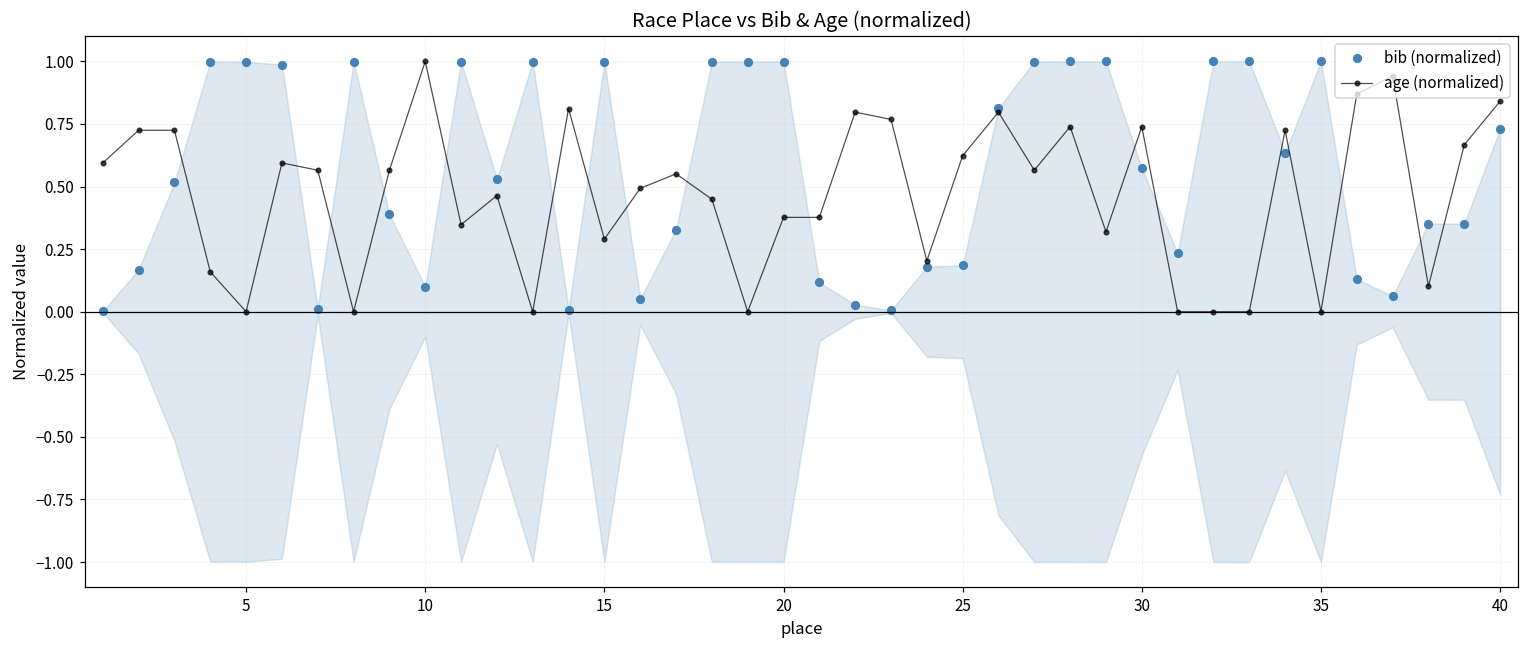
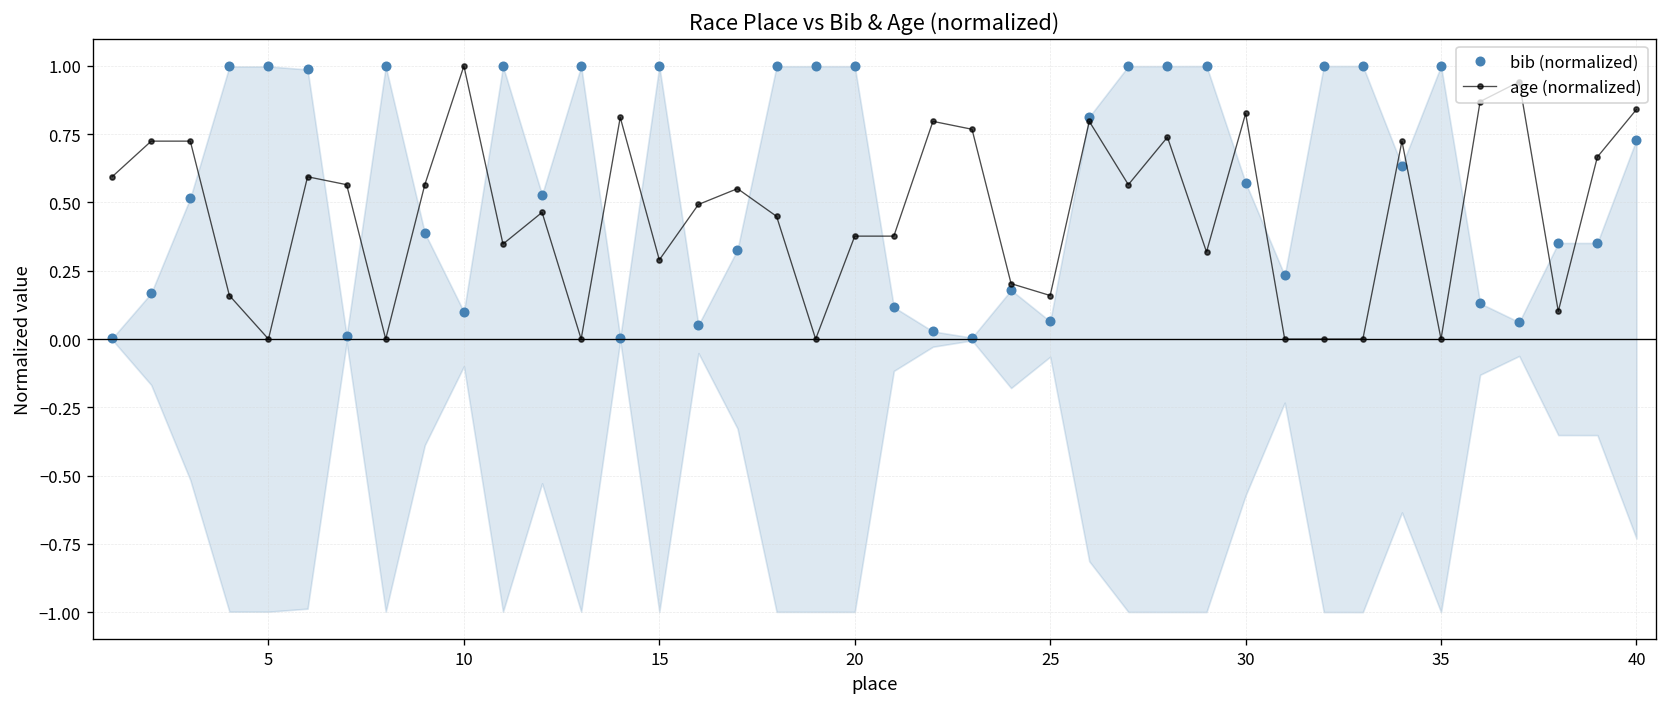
bib (normalized), 25: 0.19 -> 0.06
age (normalized), 25: 0.62 -> 0.16
age (normalized), 30: 0.74 -> 0.83
